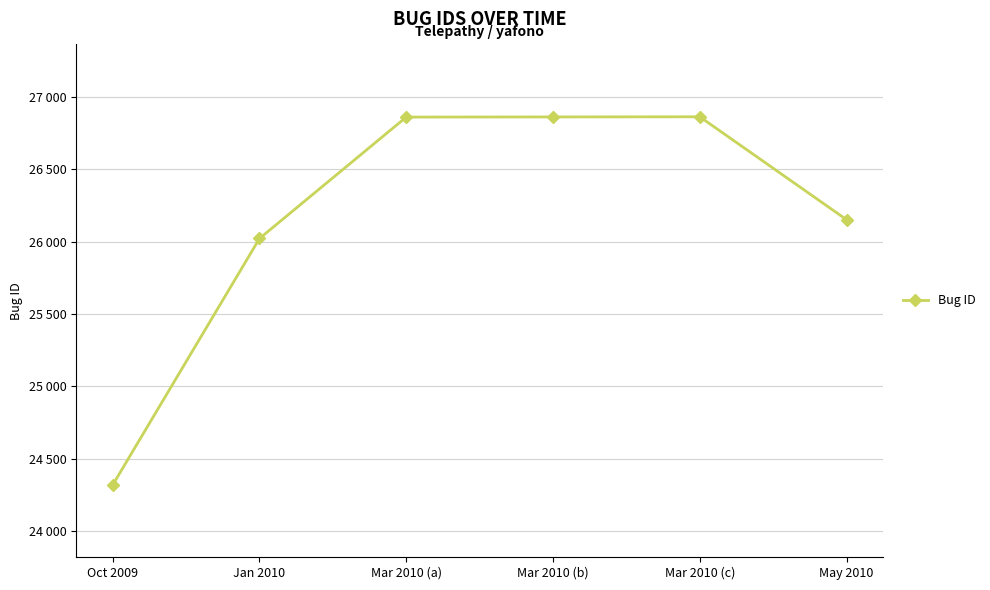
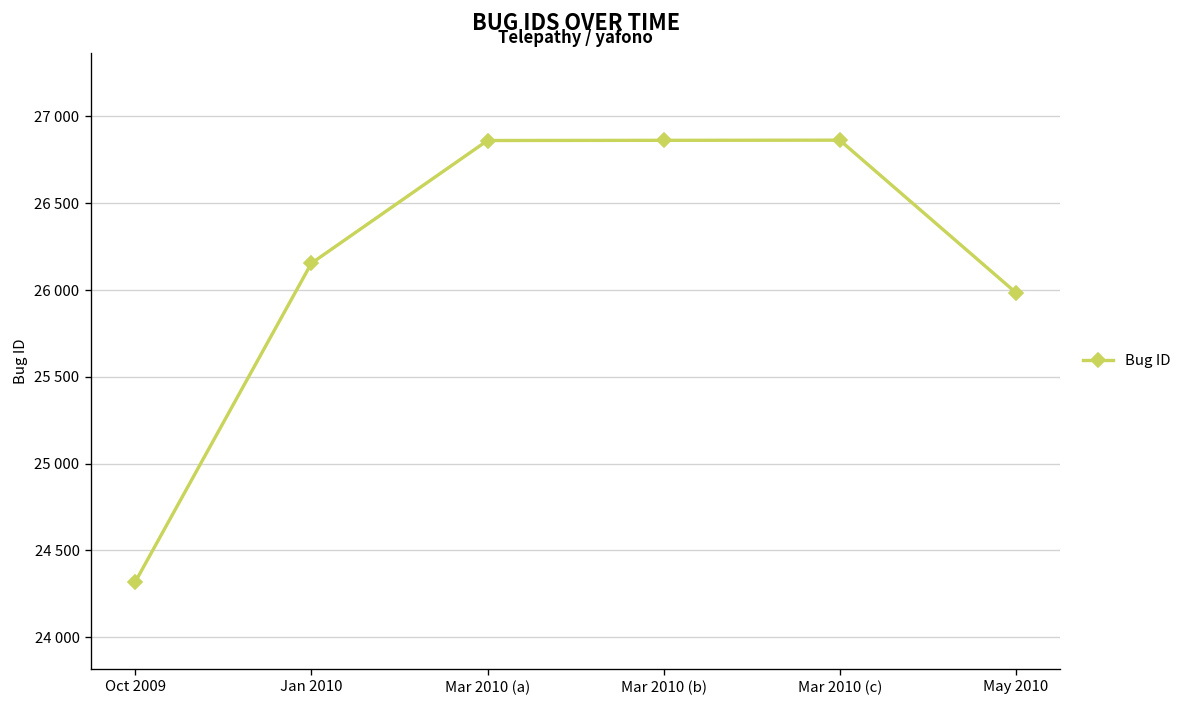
Jan 2010: 26020 -> 26150
May 2010: 26150 -> 25990
